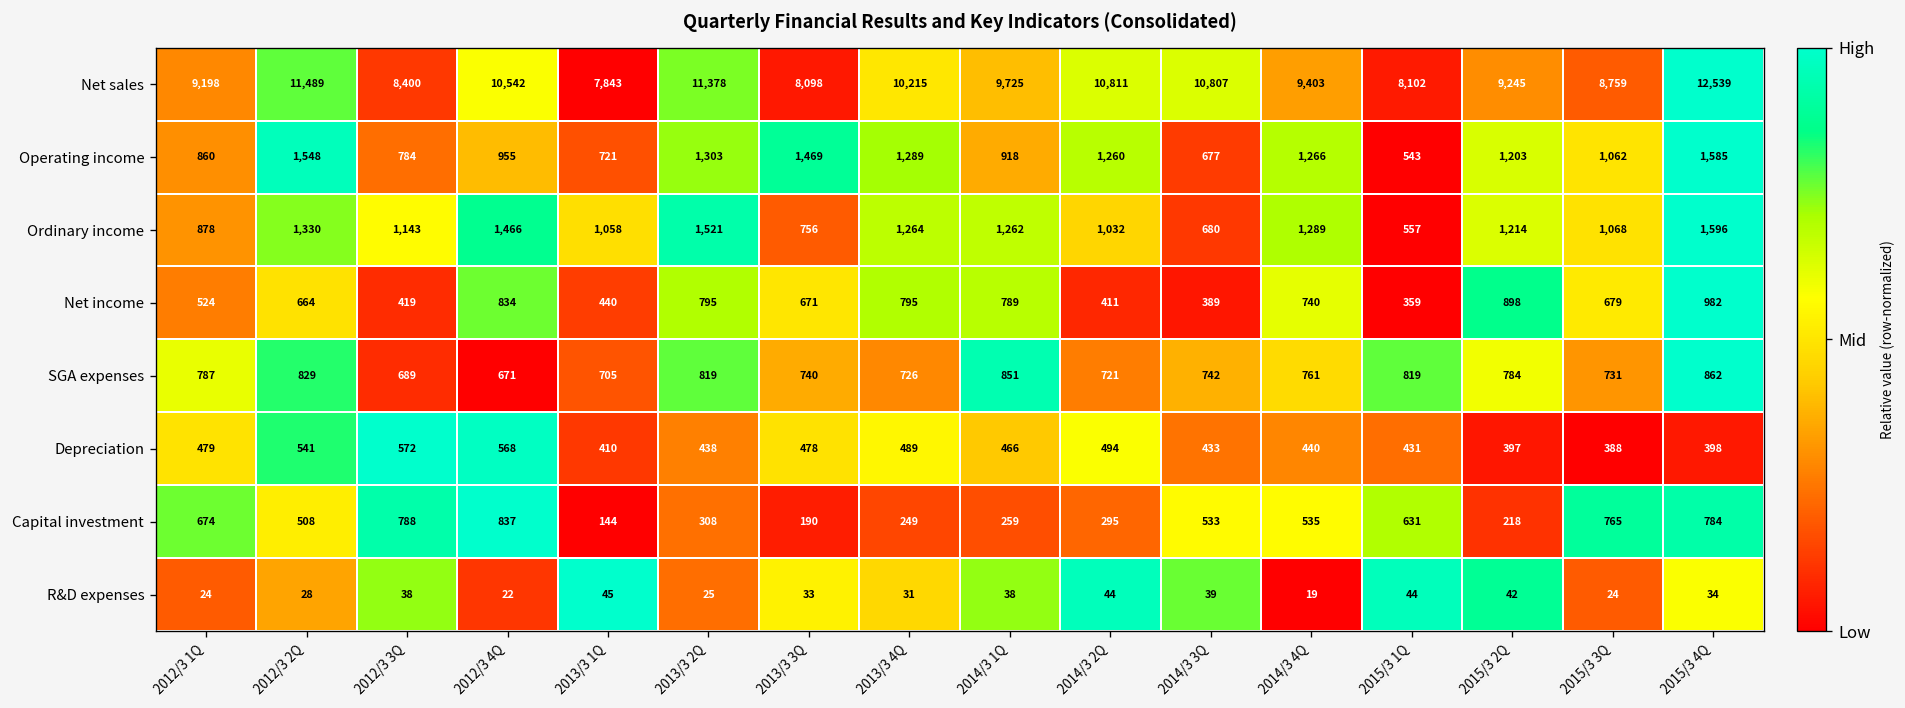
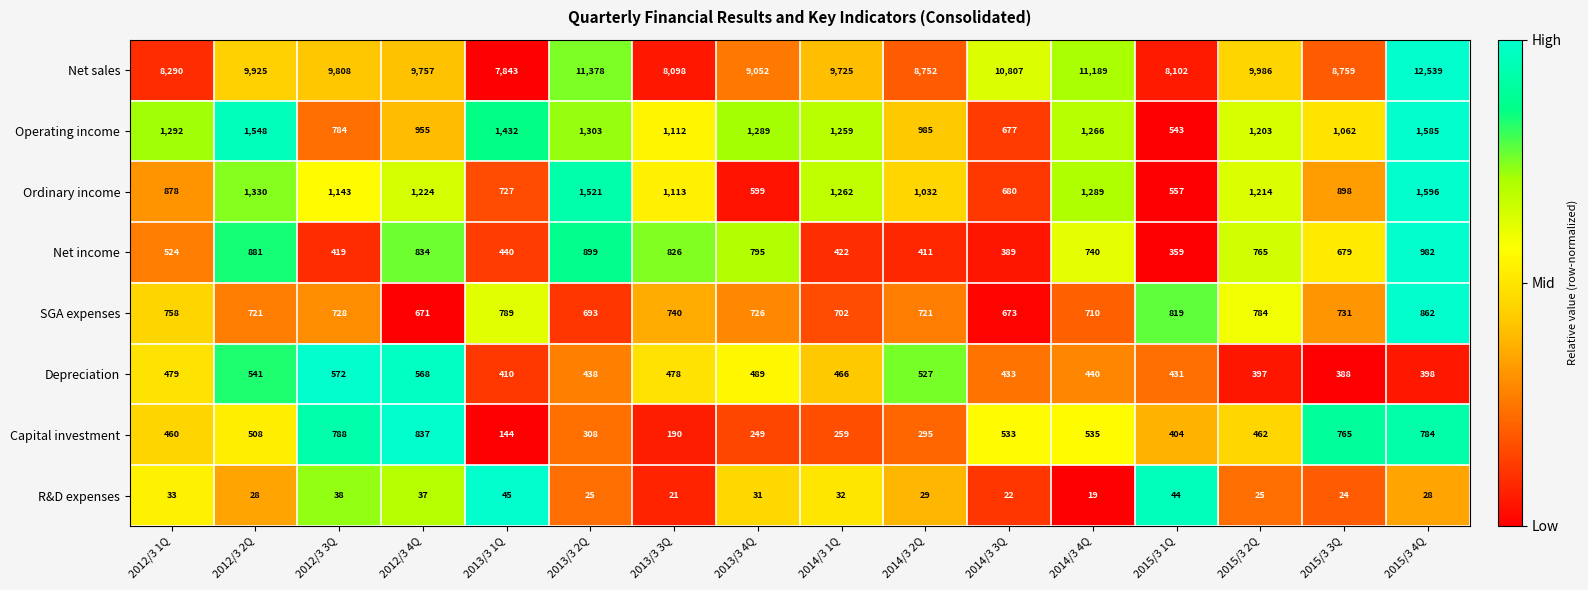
Net sales, 2012/3 1Q: 9,198 -> 8,290
Net sales, 2012/3 2Q: 11,489 -> 9,925
Net sales, 2012/3 3Q: 8,400 -> 9,808
Net sales, 2012/3 4Q: 10,542 -> 9,757
Net sales, 2013/3 4Q: 10,215 -> 9,052
Net sales, 2014/3 2Q: 10,811 -> 8,752
Net sales, 2014/3 4Q: 9,403 -> 11,189
Net sales, 2015/3 2Q: 9,245 -> 9,986
Operating income, 2012/3 1Q: 860 -> 1,292
Operating income, 2013/3 1Q: 721 -> 1,432
Operating income, 2013/3 3Q: 1,469 -> 1,112
Operating income, 2014/3 1Q: 918 -> 1,259
Operating income, 2014/3 2Q: 1,260 -> 985
Ordinary income, 2012/3 4Q: 1,466 -> 1,224
Ordinary income, 2013/3 1Q: 1,058 -> 727
Ordinary income, 2013/3 3Q: 756 -> 1,113
Ordinary income, 2013/3 4Q: 1,264 -> 599
Ordinary income, 2015/3 3Q: 1,068 -> 898
Net income, 2012/3 2Q: 664 -> 881
Net income, 2013/3 2Q: 795 -> 899
Net income, 2013/3 3Q: 671 -> 826
Net income, 2014/3 1Q: 789 -> 422
Net income, 2015/3 2Q: 898 -> 765
SGA expenses, 2012/3 1Q: 787 -> 758
SGA expenses, 2012/3 2Q: 829 -> 721
SGA expenses, 2012/3 3Q: 689 -> 728
SGA expenses, 2013/3 1Q: 705 -> 789
SGA expenses, 2013/3 2Q: 819 -> 693
SGA expenses, 2014/3 1Q: 851 -> 702
SGA expenses, 2014/3 3Q: 742 -> 673
SGA expenses, 2014/3 4Q: 761 -> 710
Depreciation, 2014/3 2Q: 494 -> 527
Capital investment, 2012/3 1Q: 674 -> 460
Capital investment, 2015/3 1Q: 631 -> 404
Capital investment, 2015/3 2Q: 218 -> 462
R&D expenses, 2012/3 1Q: 24 -> 33
R&D expenses, 2012/3 4Q: 22 -> 37
R&D expenses, 2013/3 3Q: 33 -> 21
R&D expenses, 2014/3 1Q: 38 -> 32
R&D expenses, 2014/3 2Q: 44 -> 29
R&D expenses, 2014/3 3Q: 39 -> 22
R&D expenses, 2015/3 2Q: 42 -> 25
R&D expenses, 2015/3 4Q: 34 -> 28
